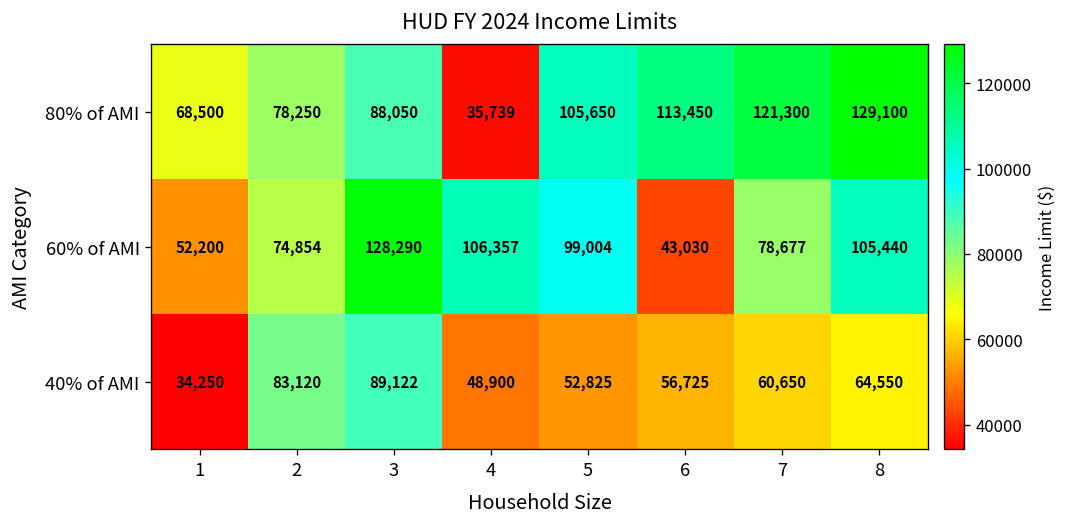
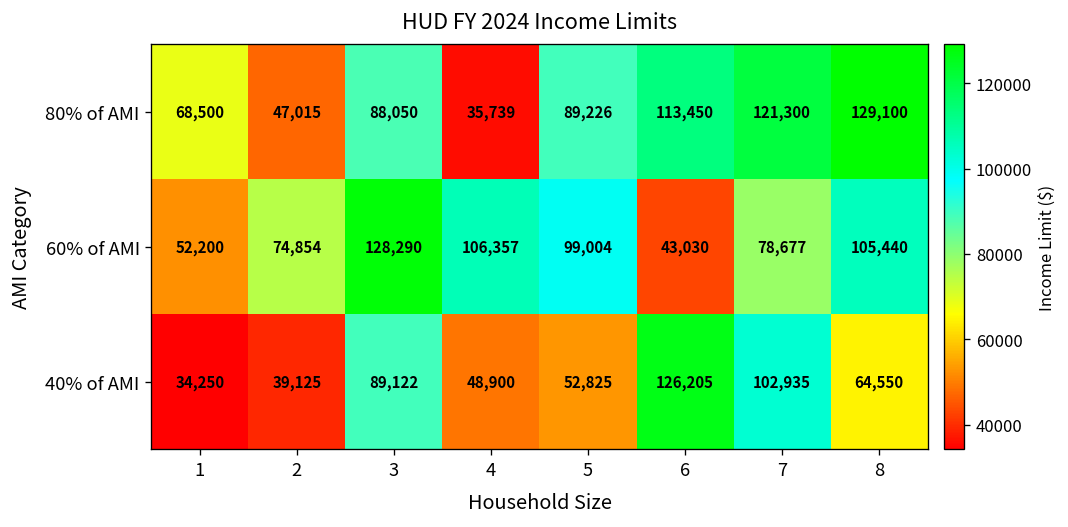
80% of AMI, 2: 78,250 -> 47,015
80% of AMI, 5: 105,650 -> 89,226
40% of AMI, 2: 83,120 -> 39,125
40% of AMI, 6: 56,725 -> 126,205
40% of AMI, 7: 60,650 -> 102,935
